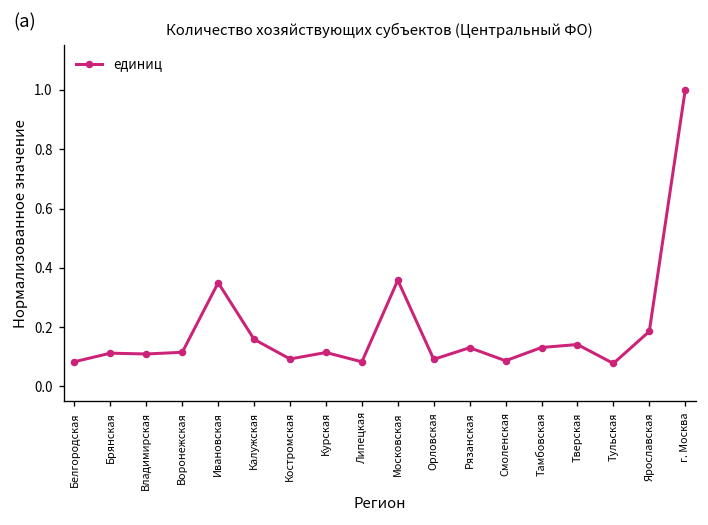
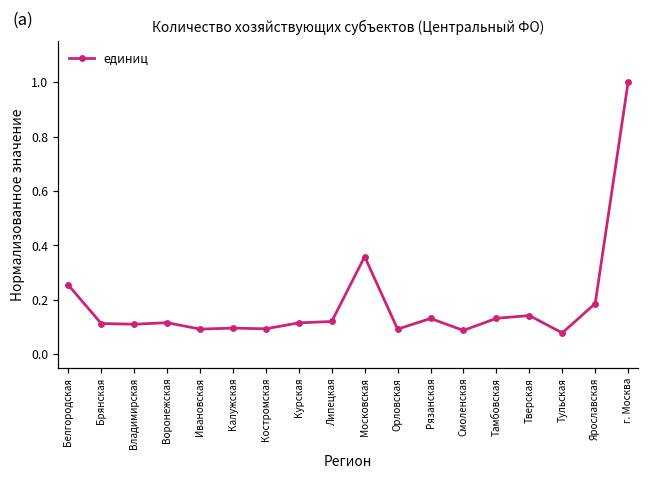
Белгородская: 0.08 -> 0.25
Ивановская: 0.35 -> 0.09
Калужская: 0.16 -> 0.10
Липецкая: 0.08 -> 0.12
